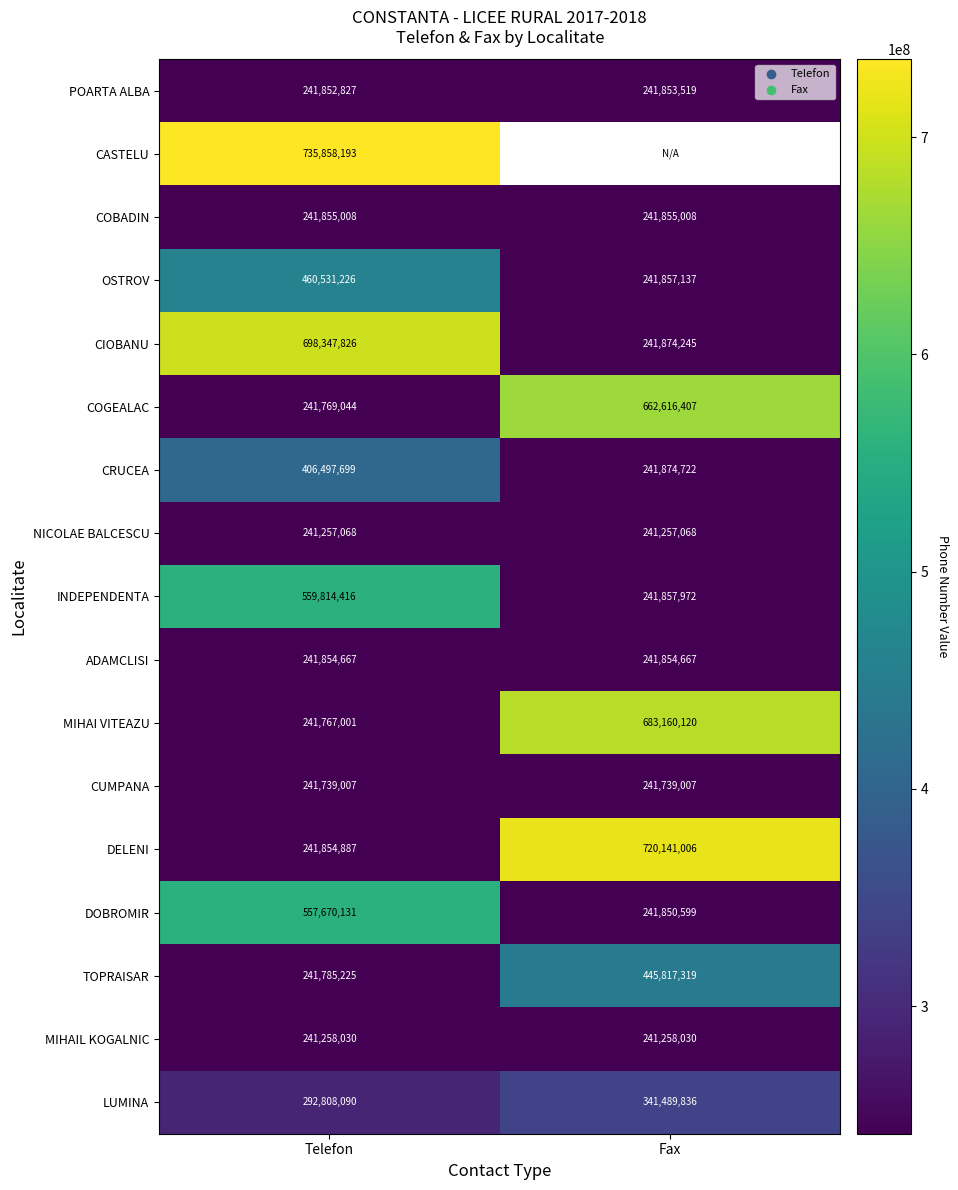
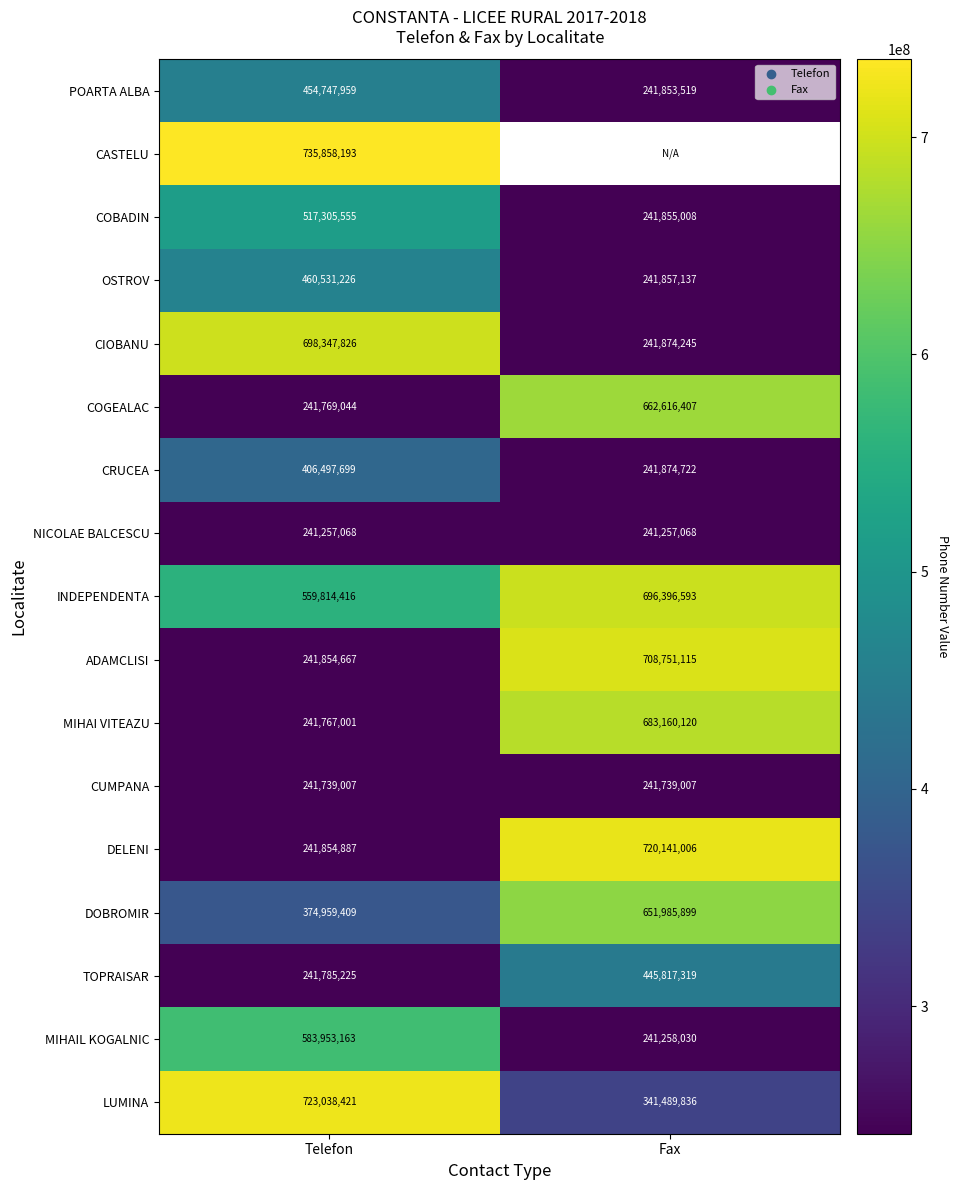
POARTA ALBA, Telefon: 241,852,827 -> 454,747,959
COBADIN, Telefon: 241,855,008 -> 517,305,555
INDEPENDENTA, Fax: 241,857,972 -> 696,396,593
ADAMCLISI, Fax: 241,854,667 -> 708,751,115
DOBROMIR, Telefon: 557,670,131 -> 374,959,409
DOBROMIR, Fax: 241,850,599 -> 651,985,899
MIHAIL KOGALNIC, Telefon: 241,258,030 -> 583,953,163
LUMINA, Telefon: 292,808,090 -> 723,038,421
